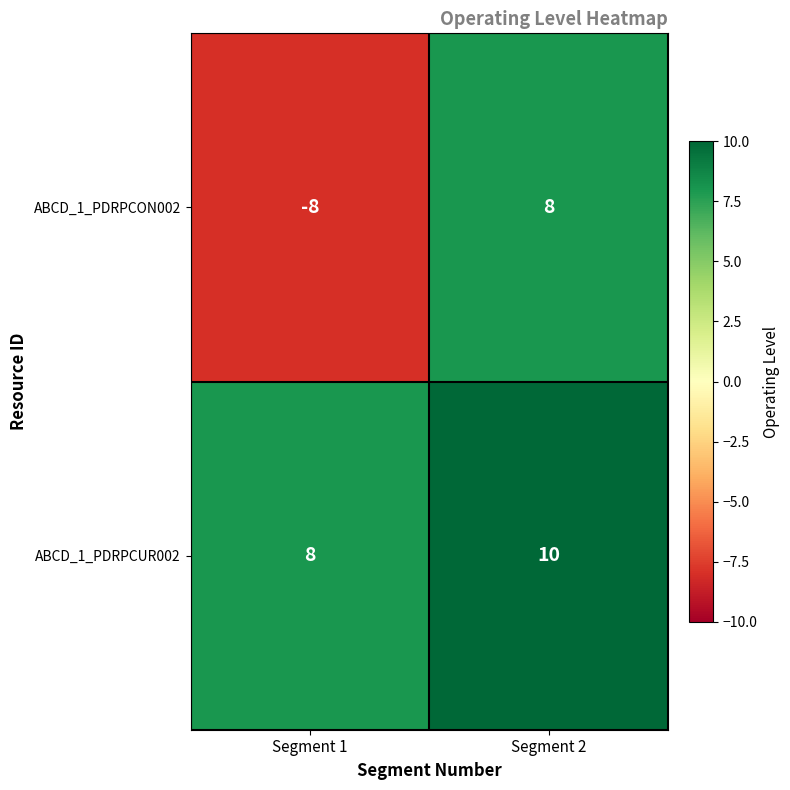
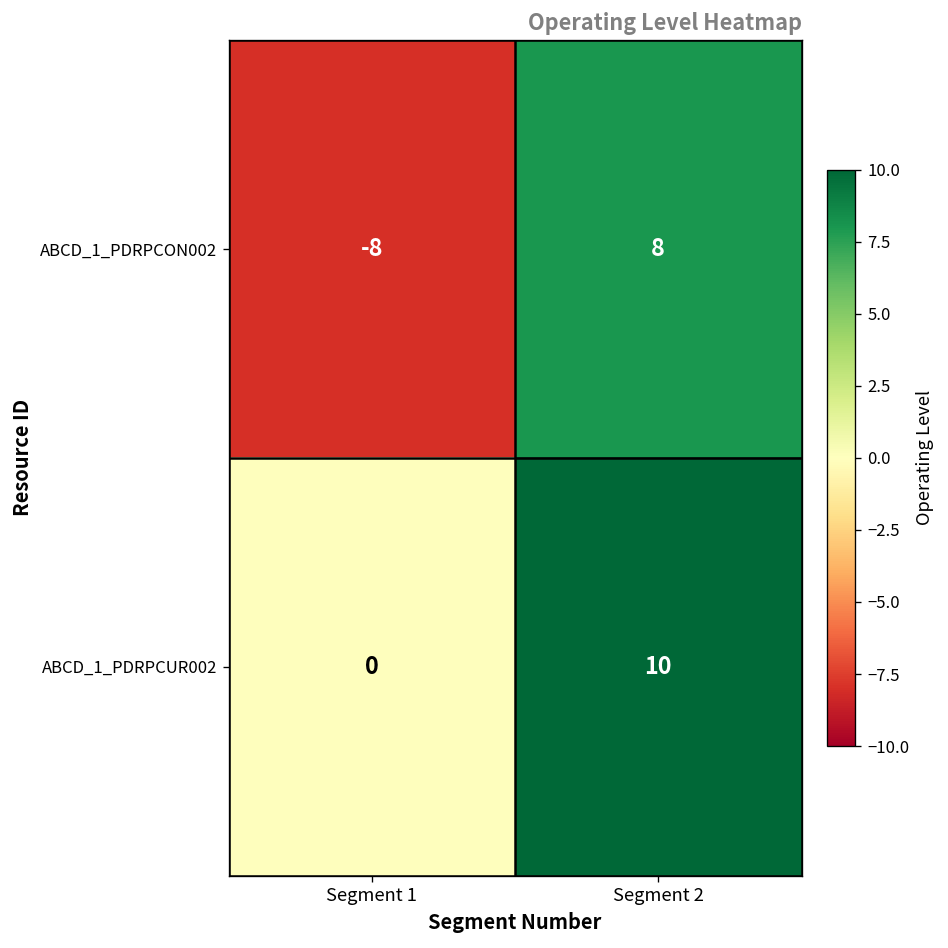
ABCD_1_PDRPCUR002, Segment 1: 8 -> 0
